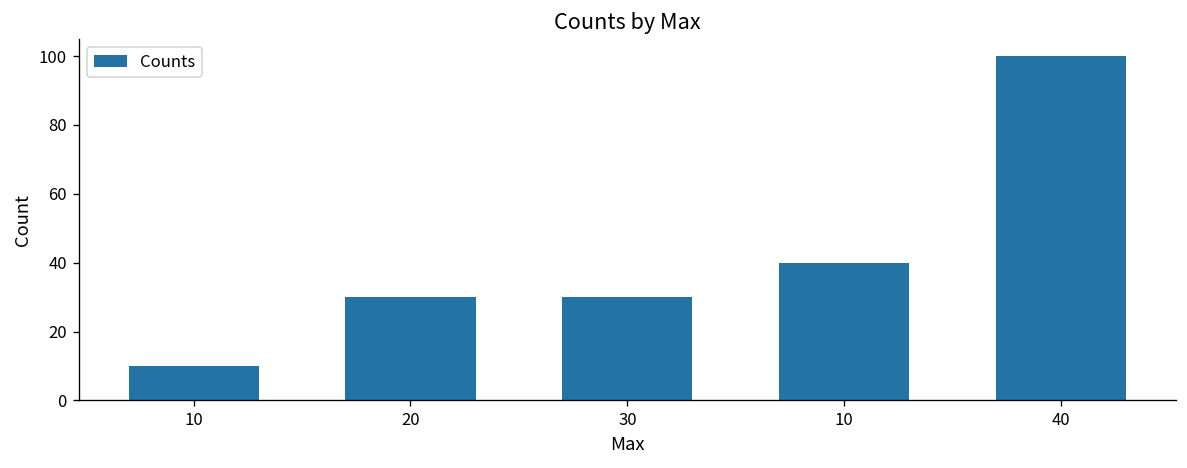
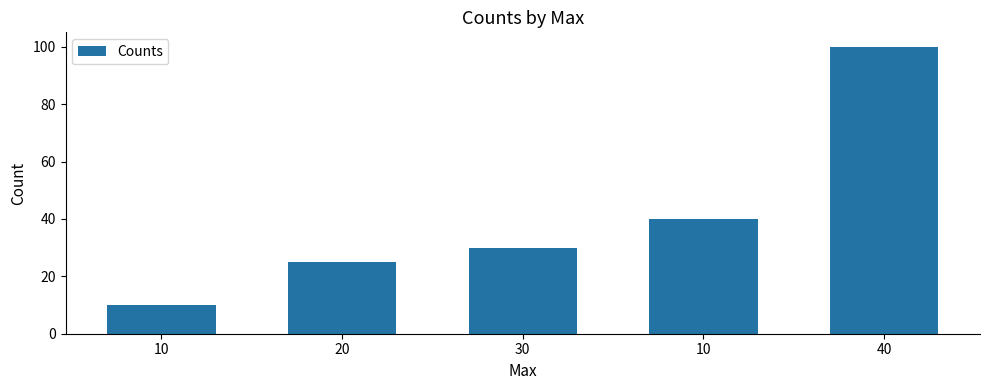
20: 30 -> 25
